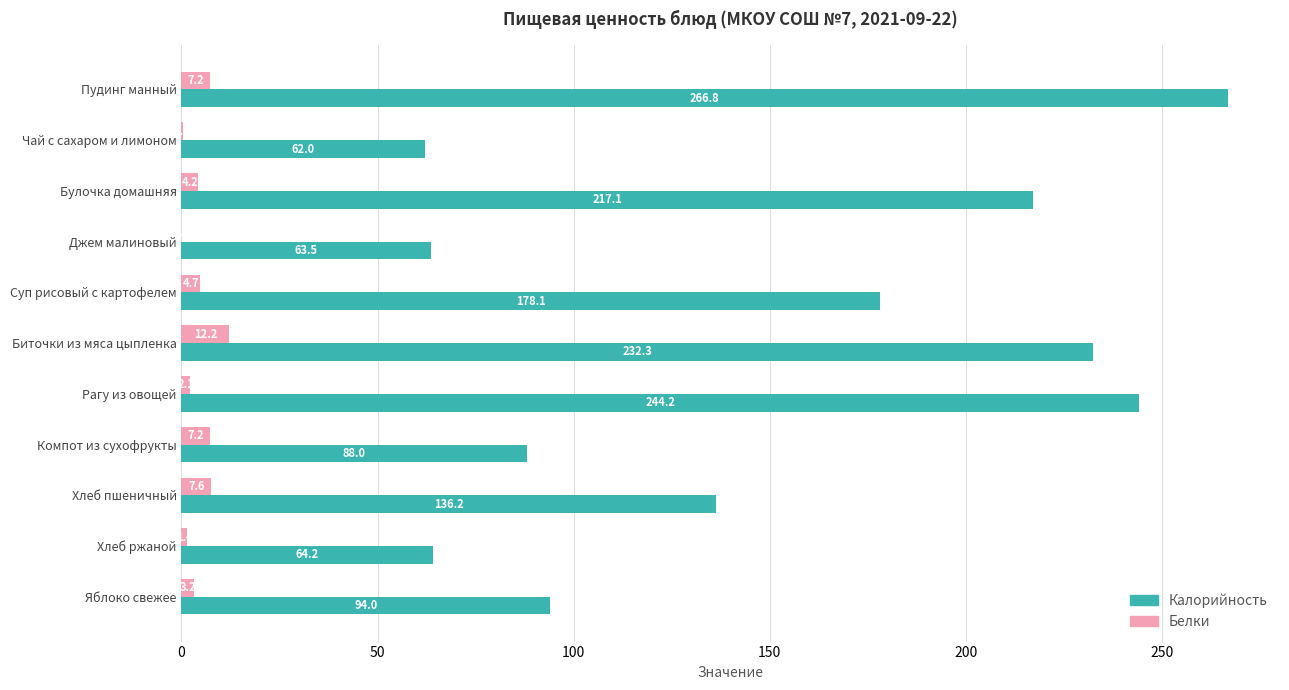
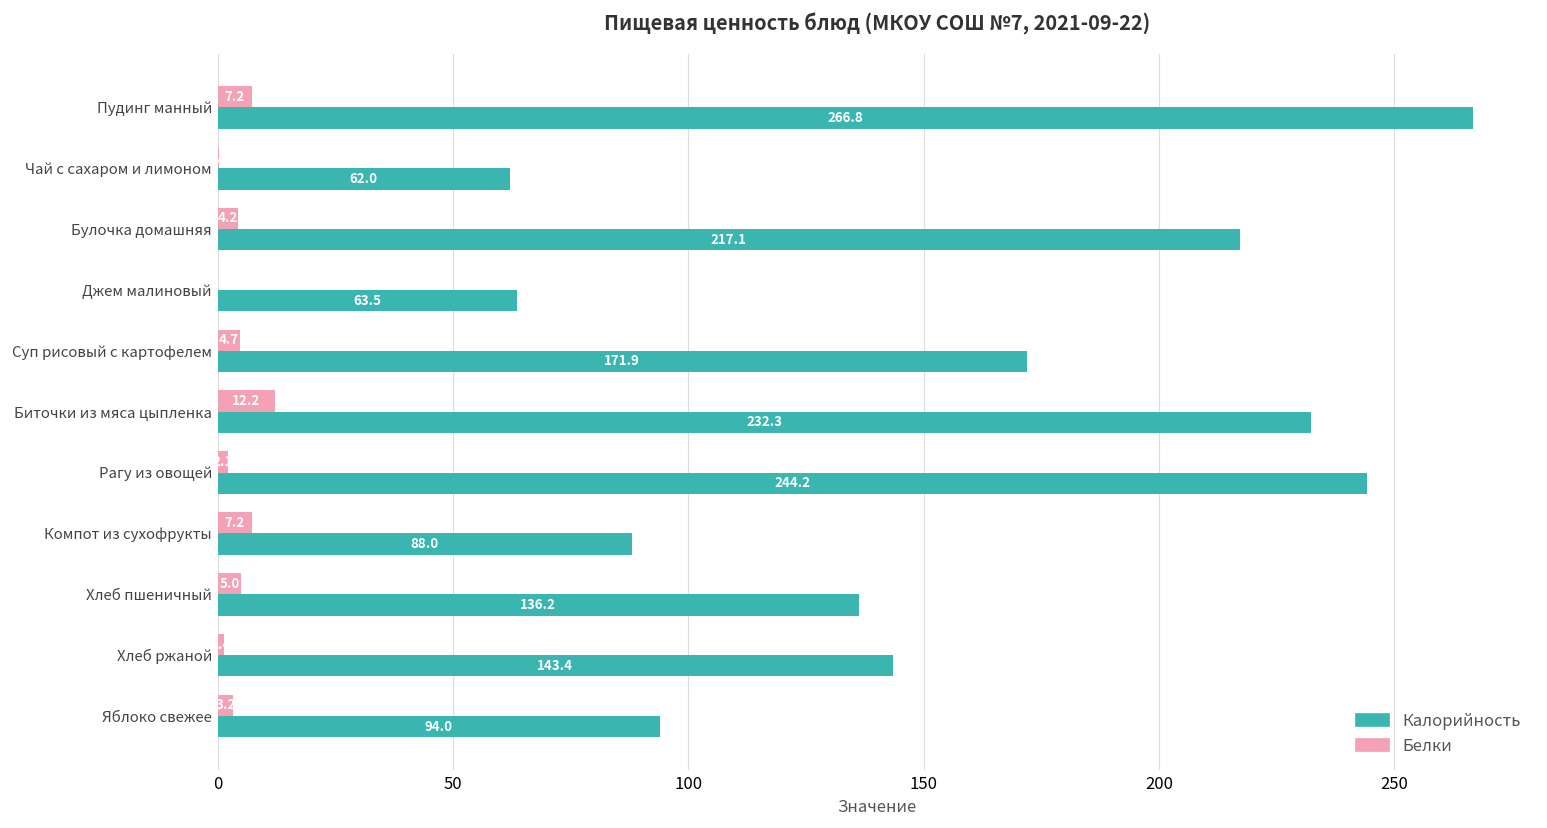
Калорийность, Суп рисовый с картофелем: 178.1 -> 171.9
Белки, Хлеб пшеничный: 7.6 -> 5.0
Калорийность, Хлеб ржаной: 64.2 -> 143.4
